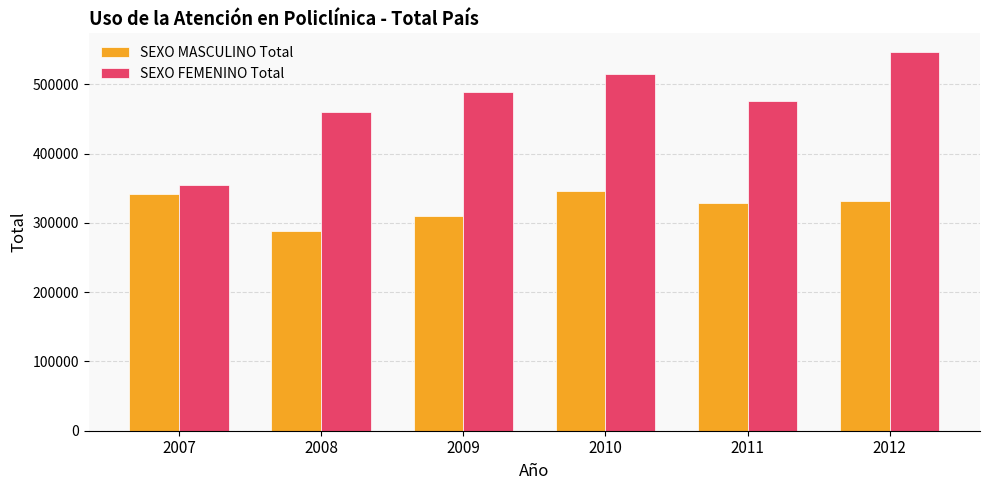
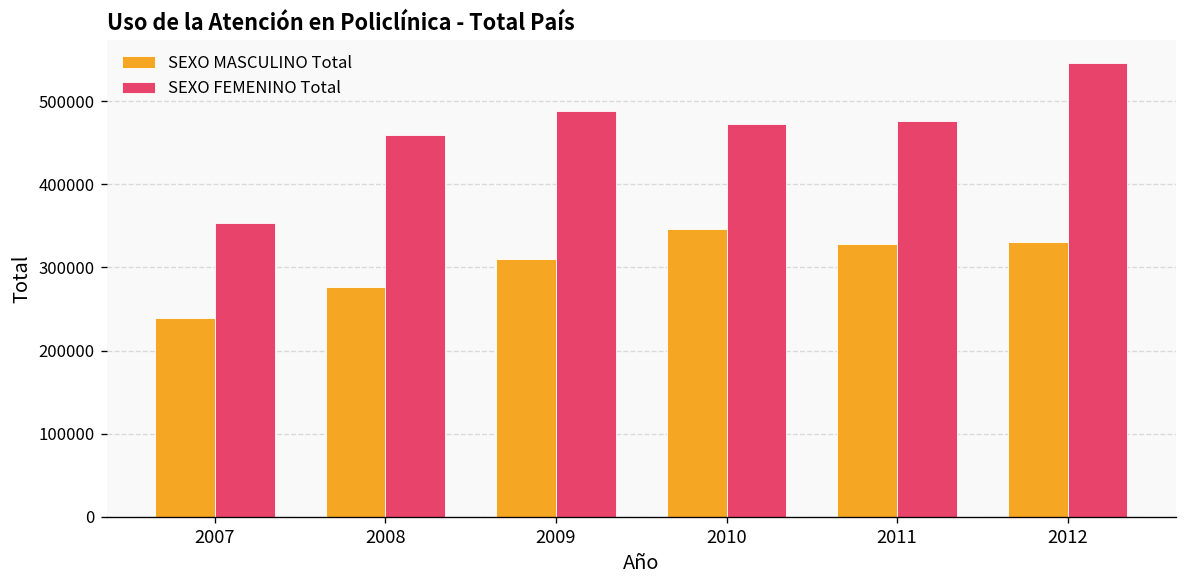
SEXO MASCULINO Total, 2007: 340000 -> 240000
SEXO MASCULINO Total, 2008: 290000 -> 280000
SEXO FEMENINO Total, 2010: 520000 -> 470000
